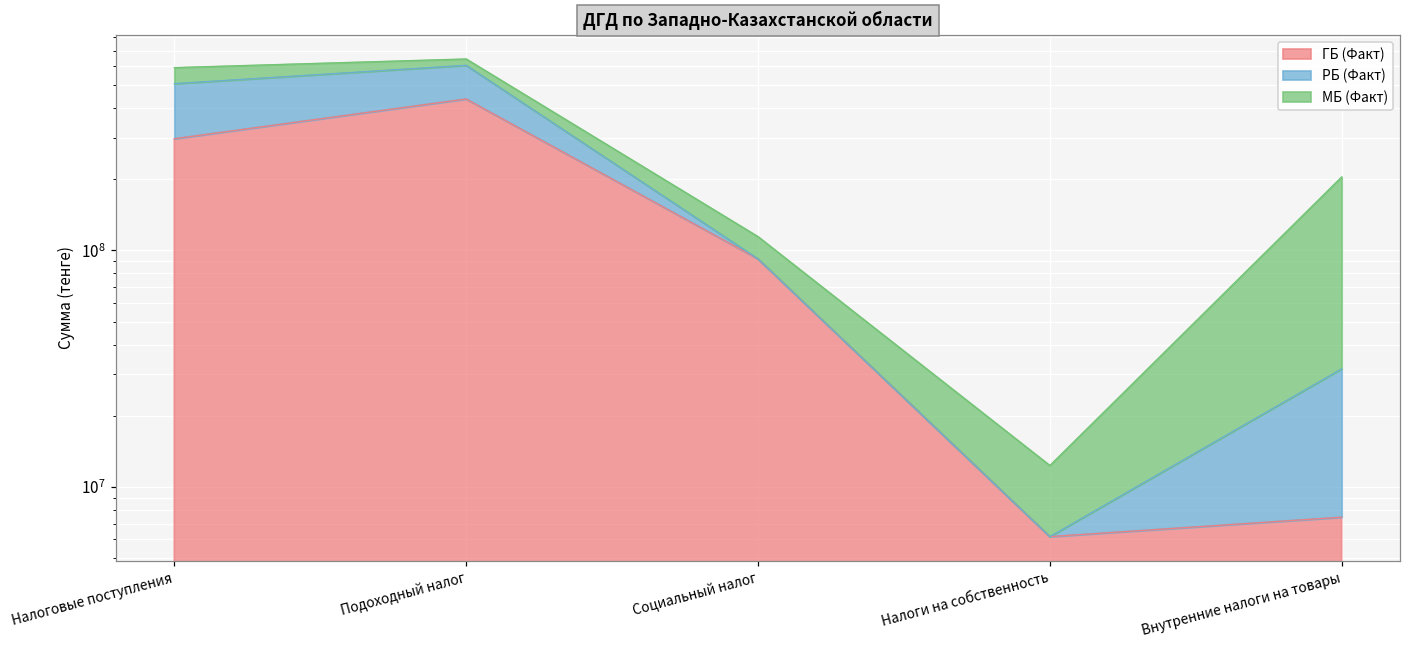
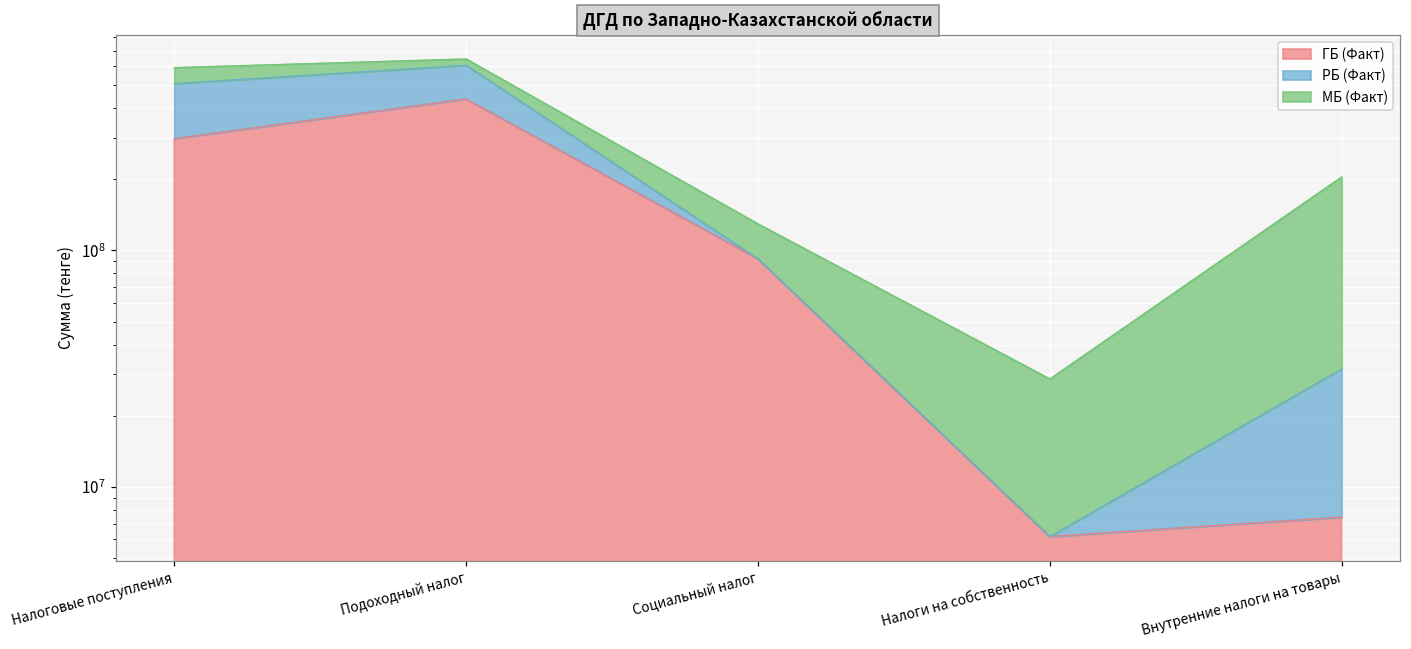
МБ (Факт), Социальный налог: 22000000 -> 37000000
МБ (Факт), Налоги на собственность: 6200000 -> 22000000
